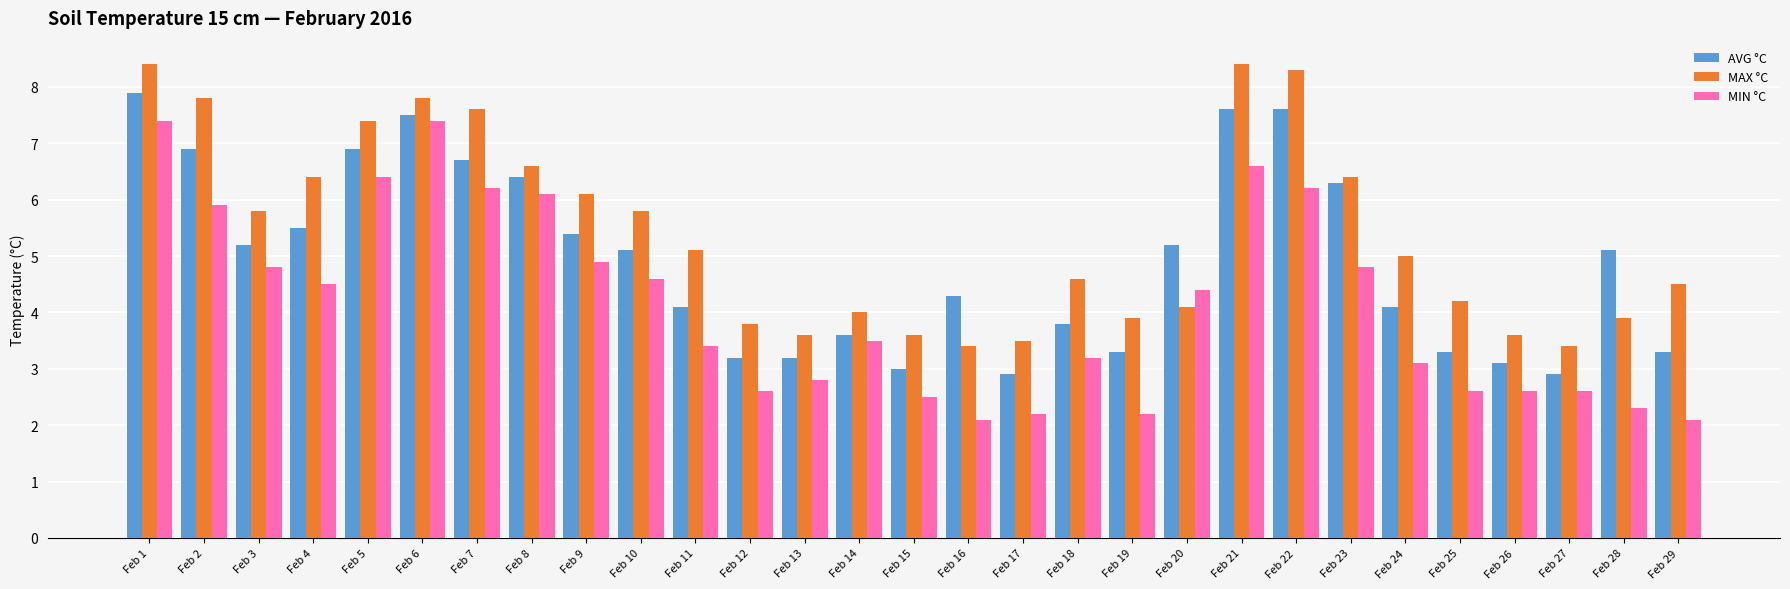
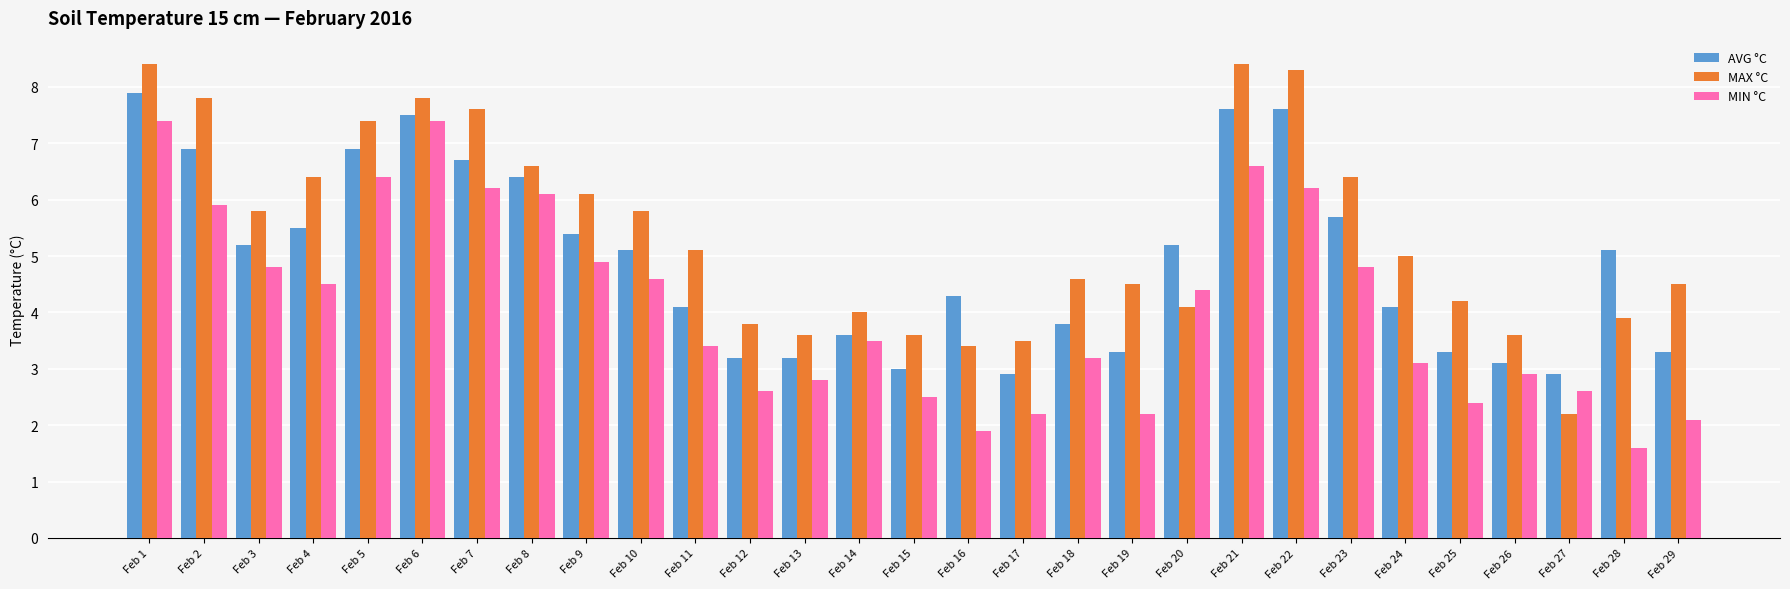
MIN °C, Feb 16: 2.1 -> 1.9
MAX °C, Feb 19: 3.9 -> 4.5
AVG °C, Feb 23: 6.3 -> 5.7
MIN °C, Feb 25: 2.6 -> 2.4
MIN °C, Feb 26: 2.6 -> 2.9
MAX °C, Feb 27: 3.4 -> 2.2
MIN °C, Feb 28: 2.3 -> 1.6
